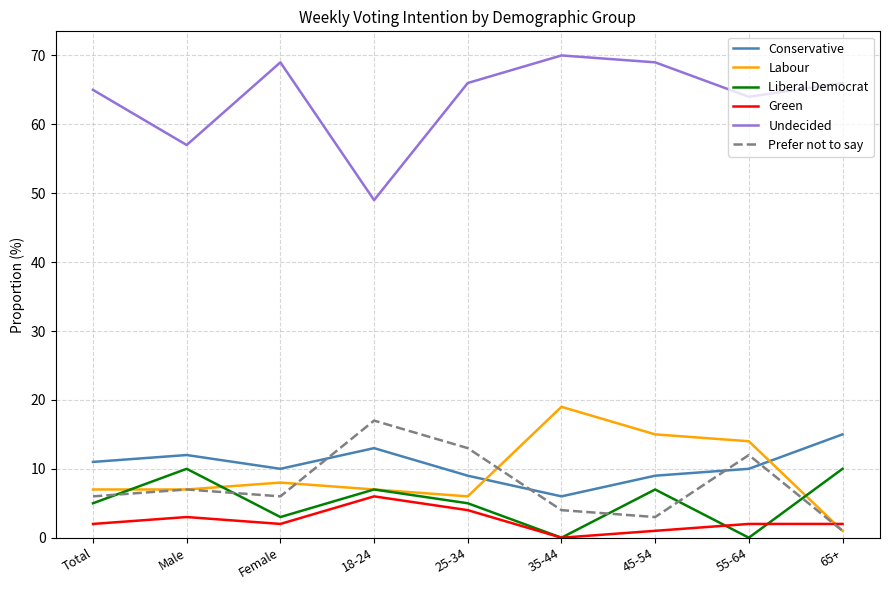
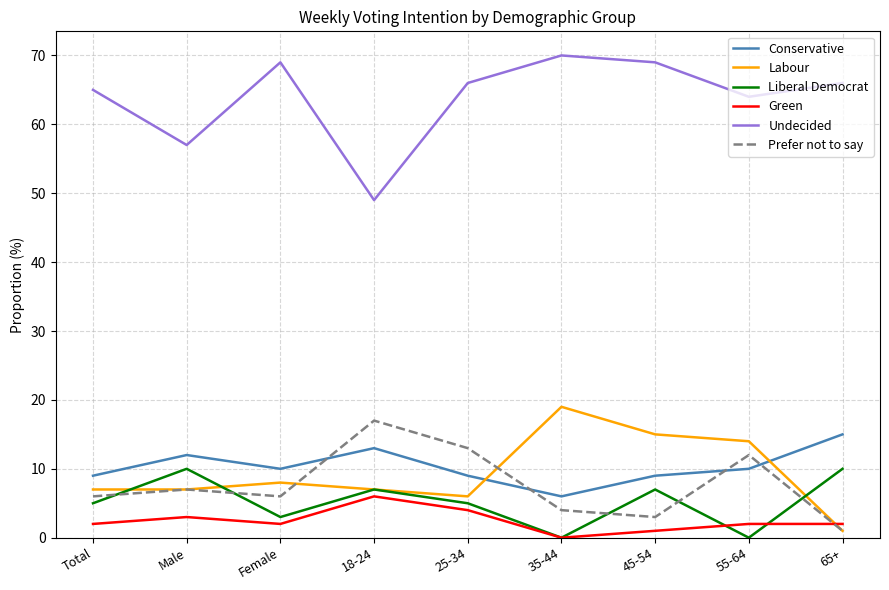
Conservative, Total: 11 -> 9
